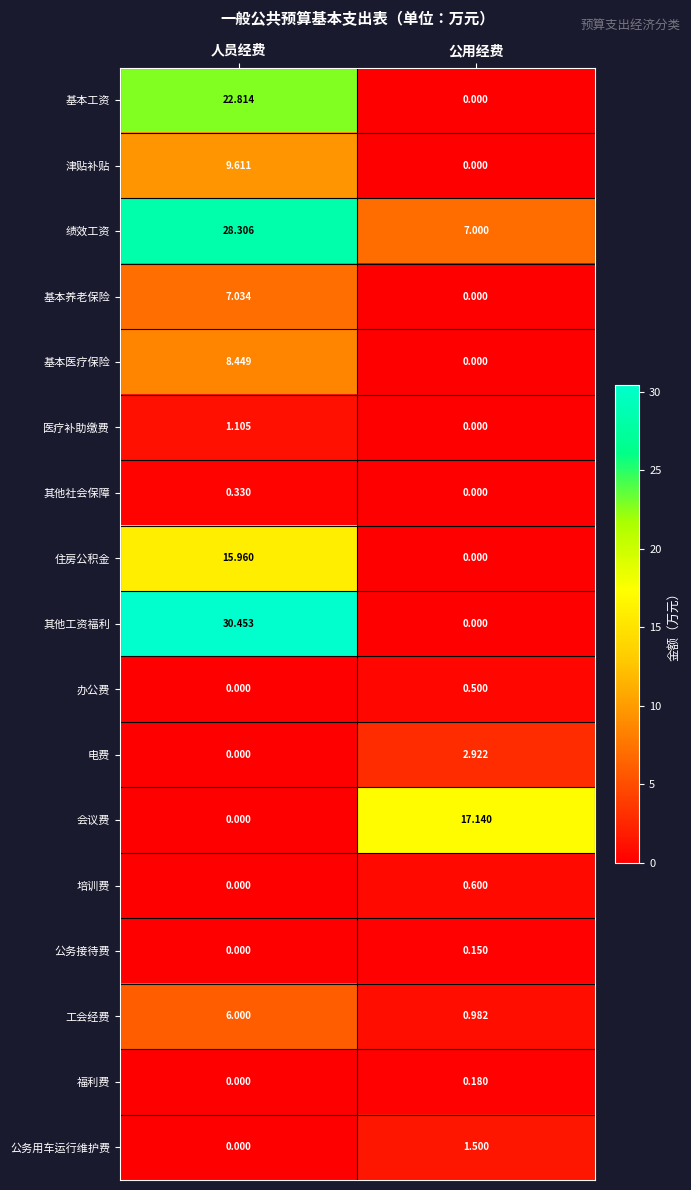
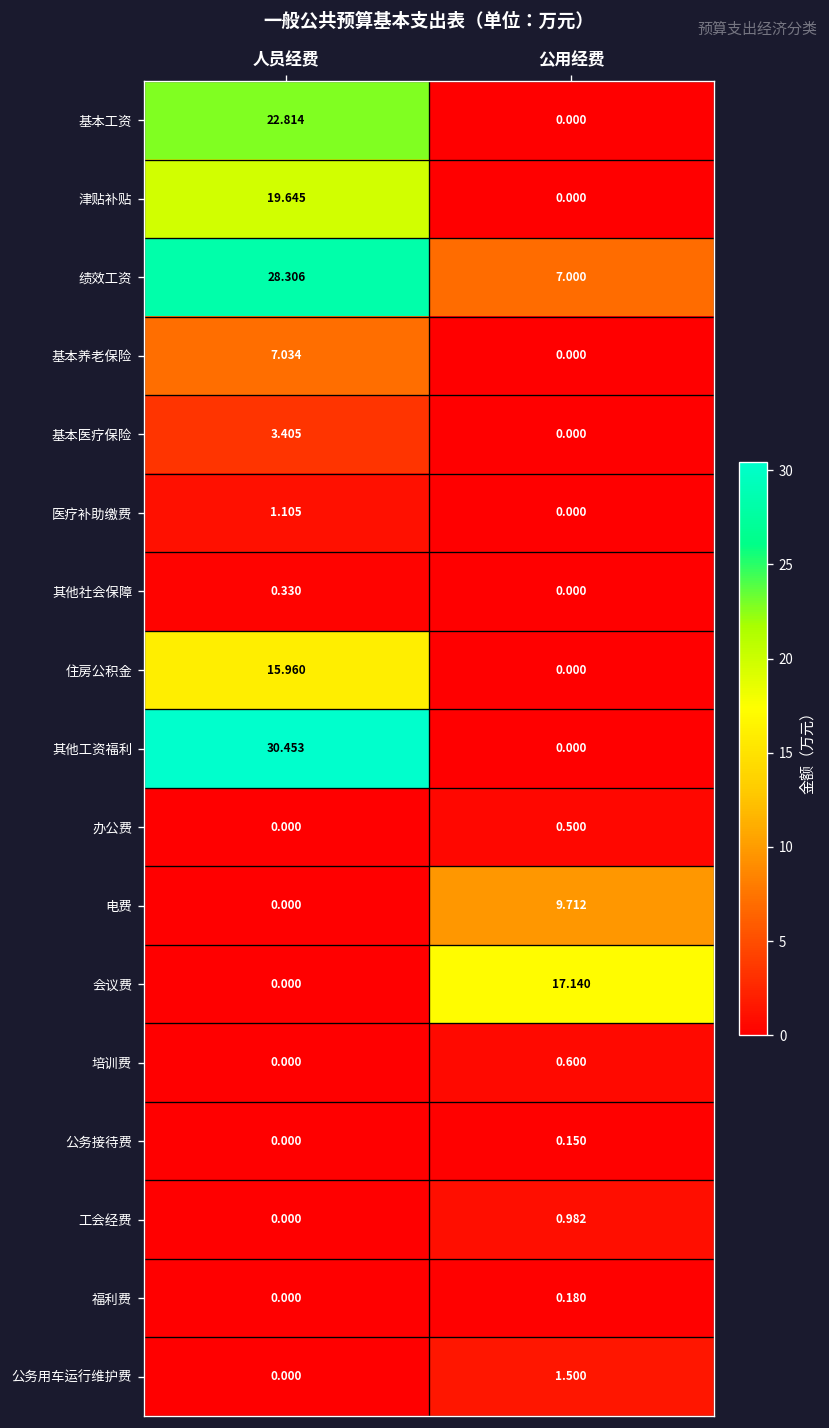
津贴补贴, 人员经费: 9.611 -> 19.645
基本医疗保险, 人员经费: 8.449 -> 3.405
电费, 公用经费: 2.922 -> 9.712
工会经费, 人员经费: 6.000 -> 0.000
